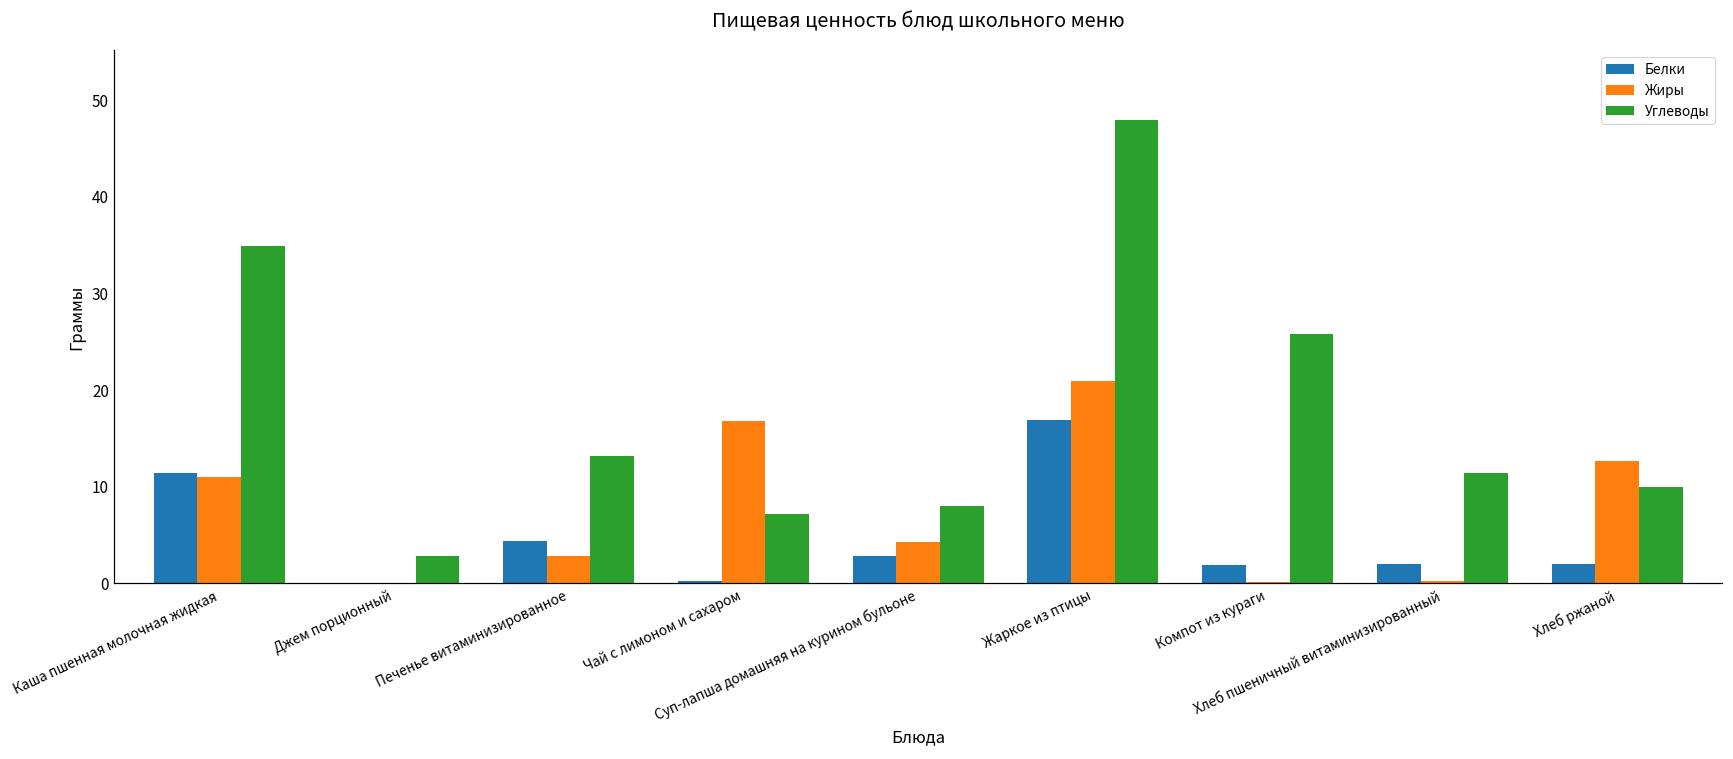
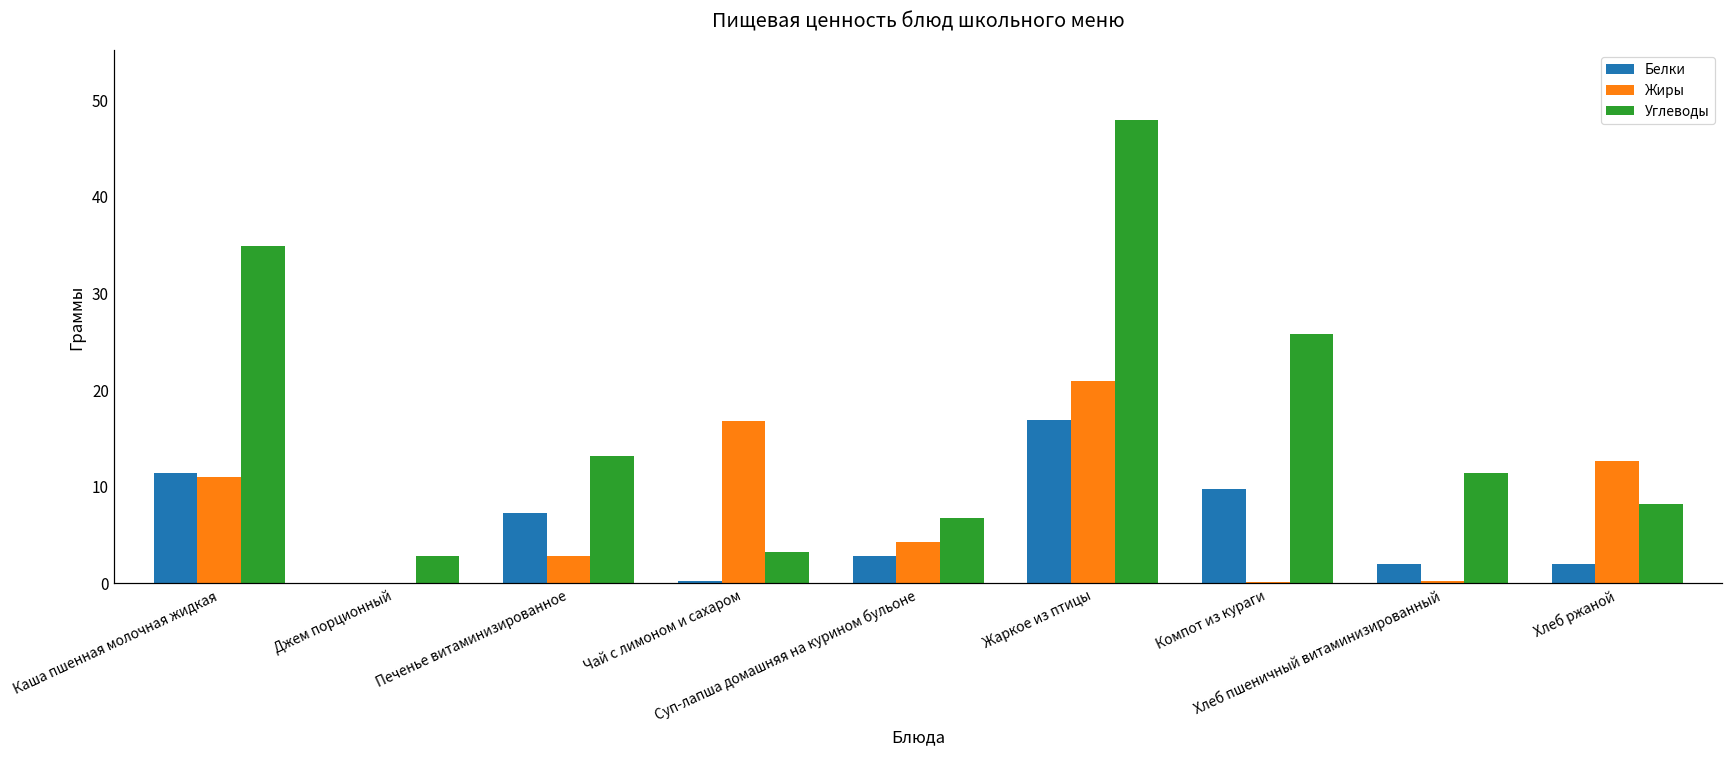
Белки, Печенье витаминизированное: 4 -> 7
Углеводы, Чай с лимоном и сахаром: 7 -> 3
Углеводы, Суп-лапша домашняя на курином бульоне: 8 -> 7
Белки, Компот из кураги: 2 -> 10
Углеводы, Хлеб ржаной: 10 -> 8
